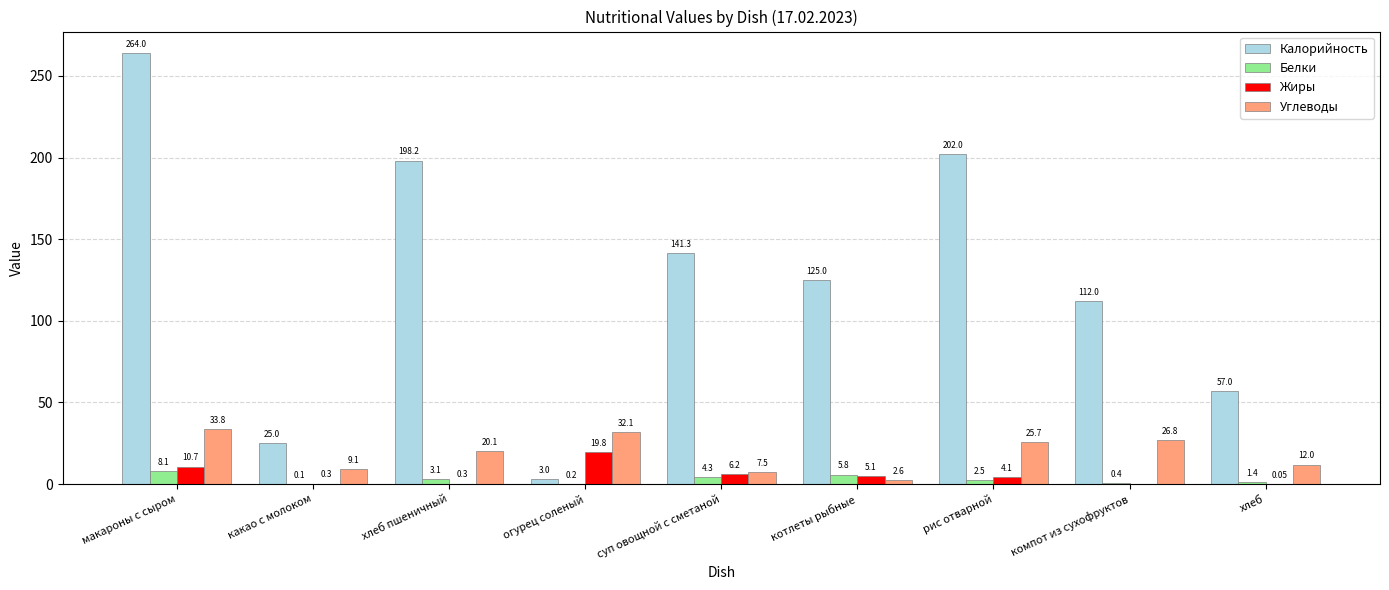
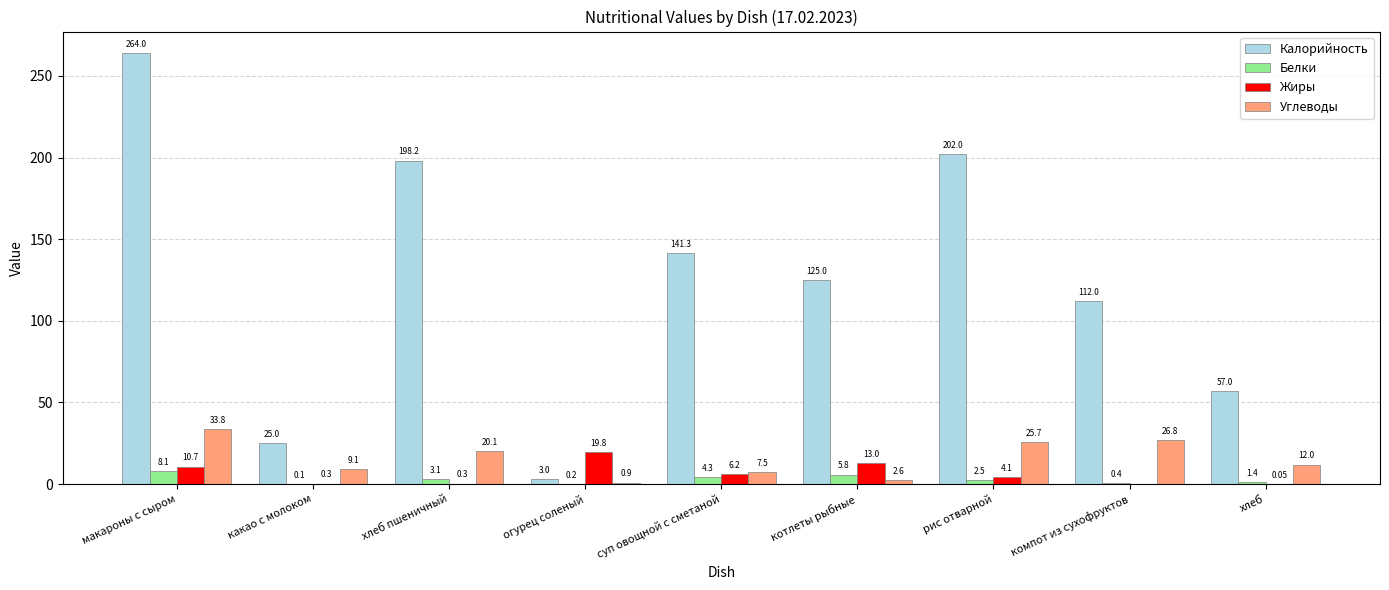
Углеводы, огурец соленый: 32.1 -> 0.9
Жиры, котлеты рыбные: 5.1 -> 13.0
